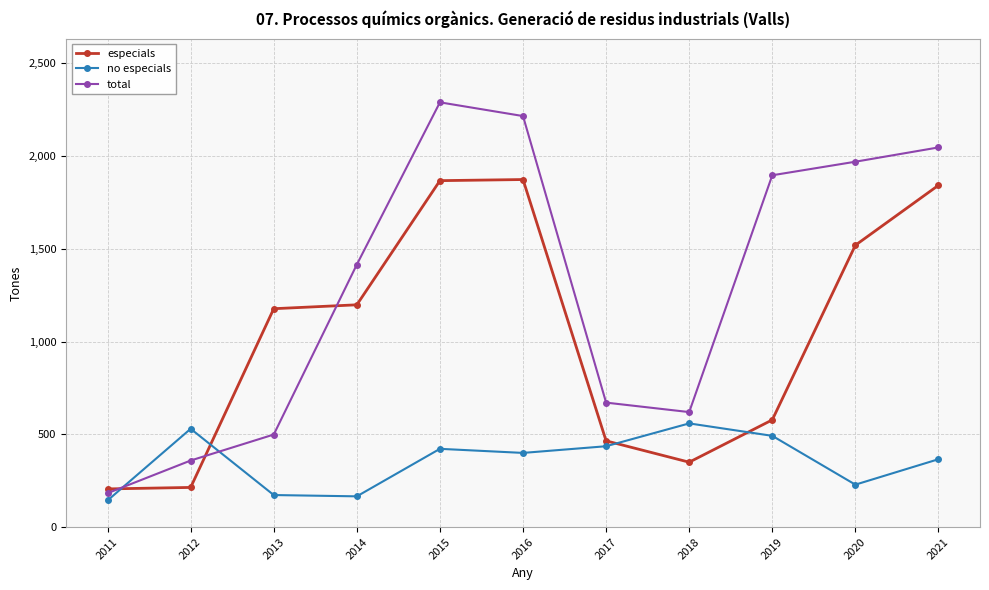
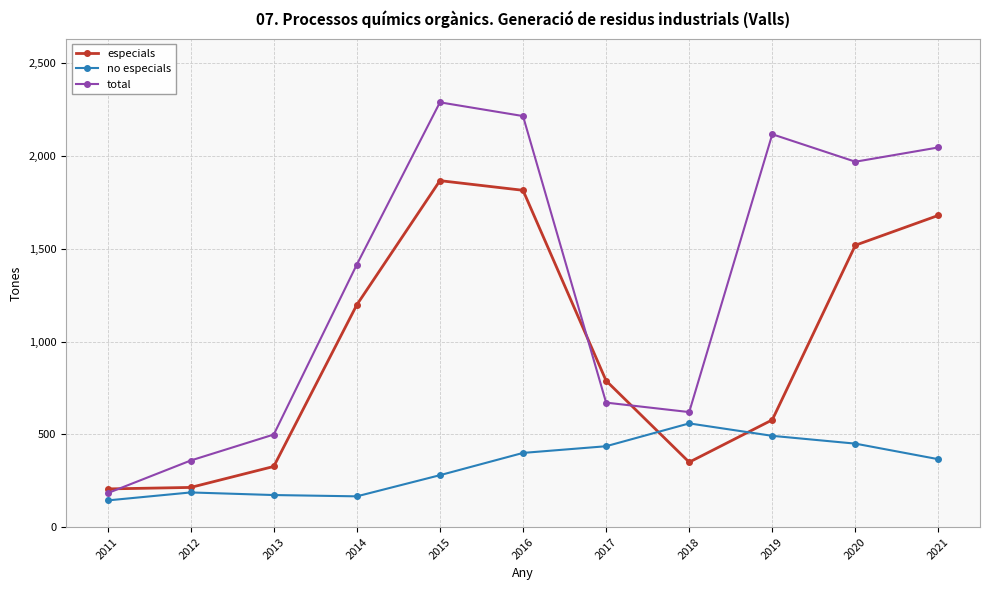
no especials, 2012: 530 -> 190
especials, 2013: 1,180 -> 330
no especials, 2015: 420 -> 280
especials, 2016: 1,870 -> 1,820
especials, 2017: 470 -> 790
total, 2019: 1,900 -> 2,120
no especials, 2020: 230 -> 450
especials, 2021: 1,840 -> 1,680
